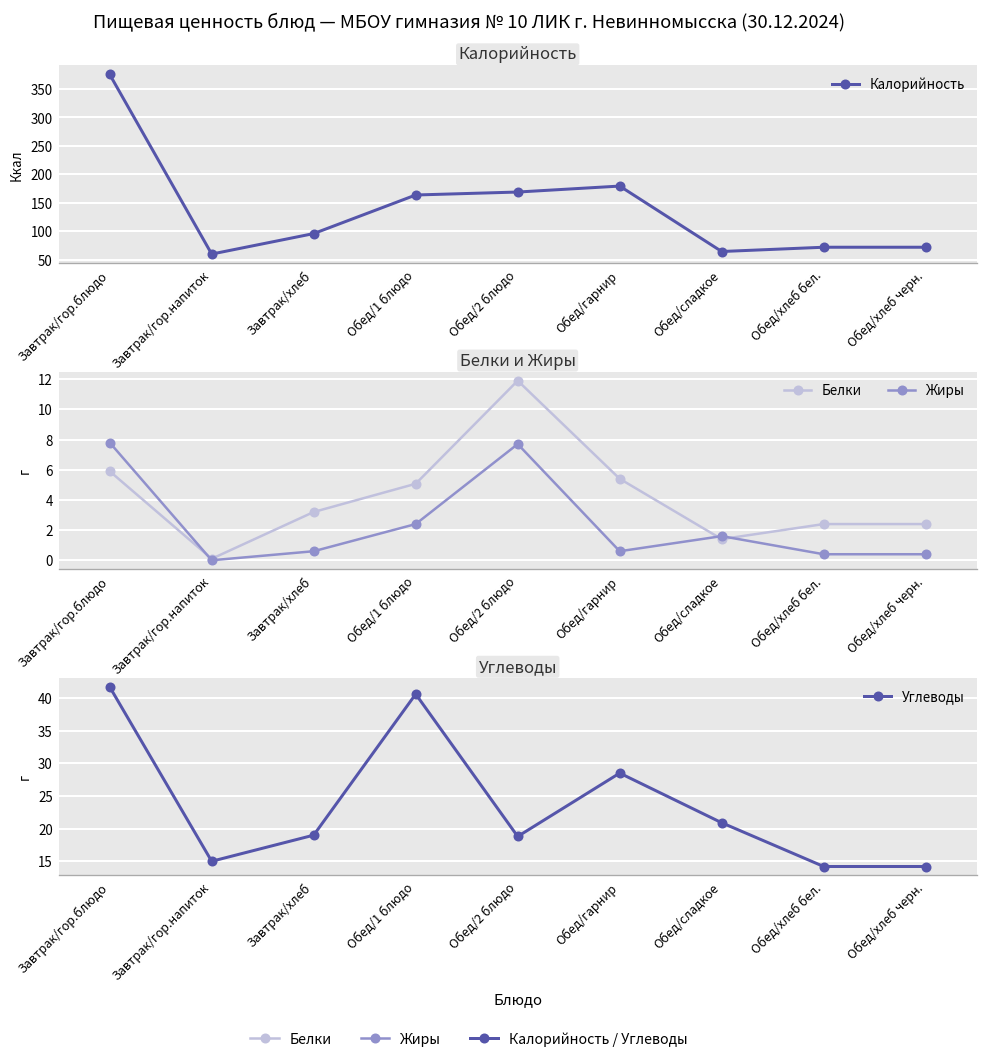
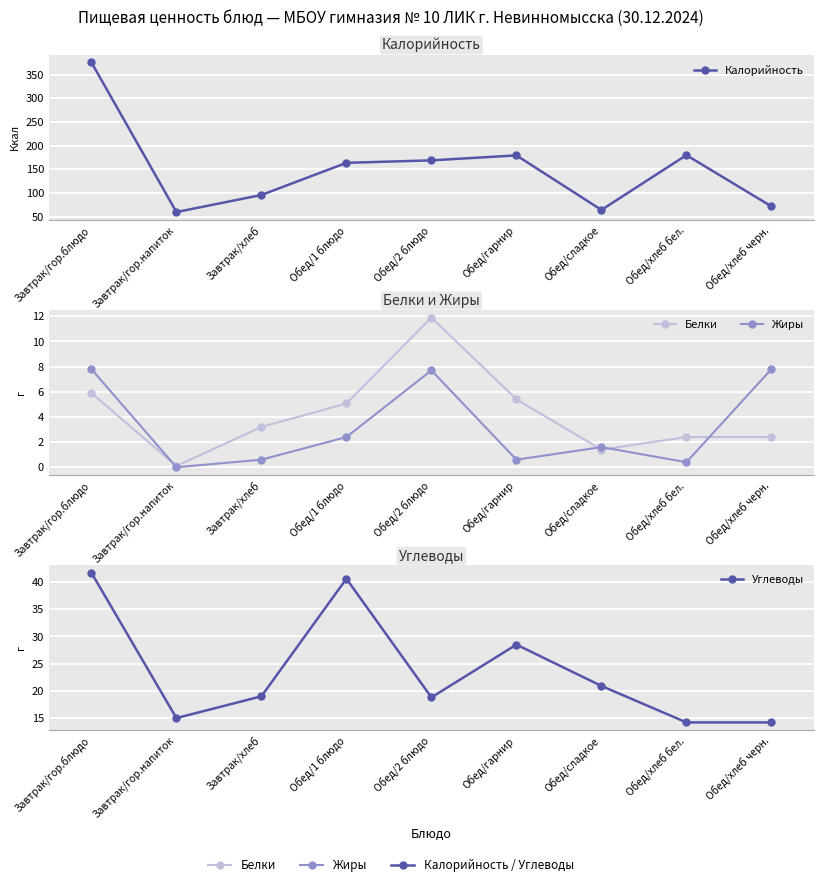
Калорийность, Обед/хлеб бел.: 70 -> 180
Белки и Жиры, Жиры, Обед/хлеб черн.: 0.4 -> 7.8
